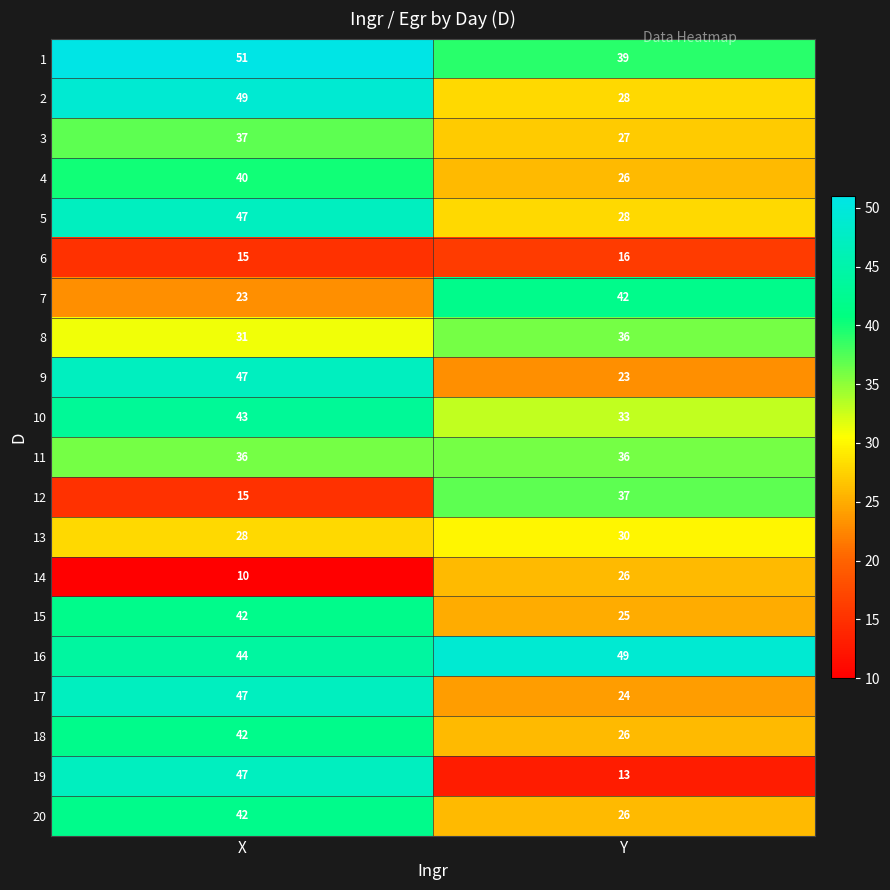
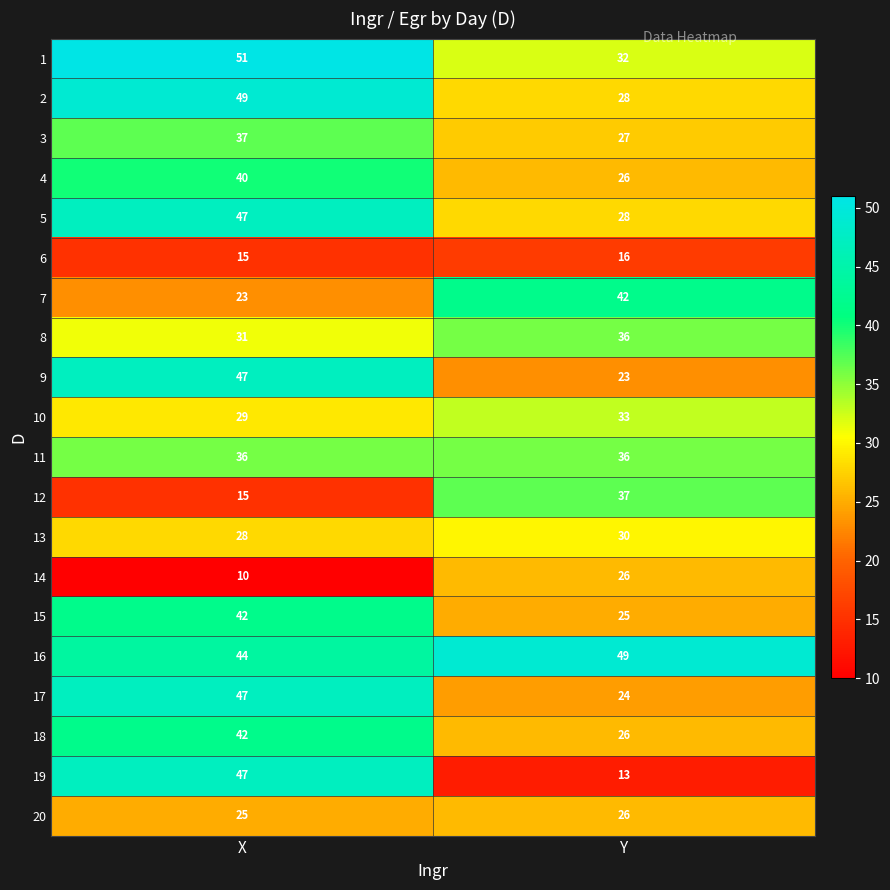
1, Y: 39 -> 32
10, X: 43 -> 29
20, X: 42 -> 25
